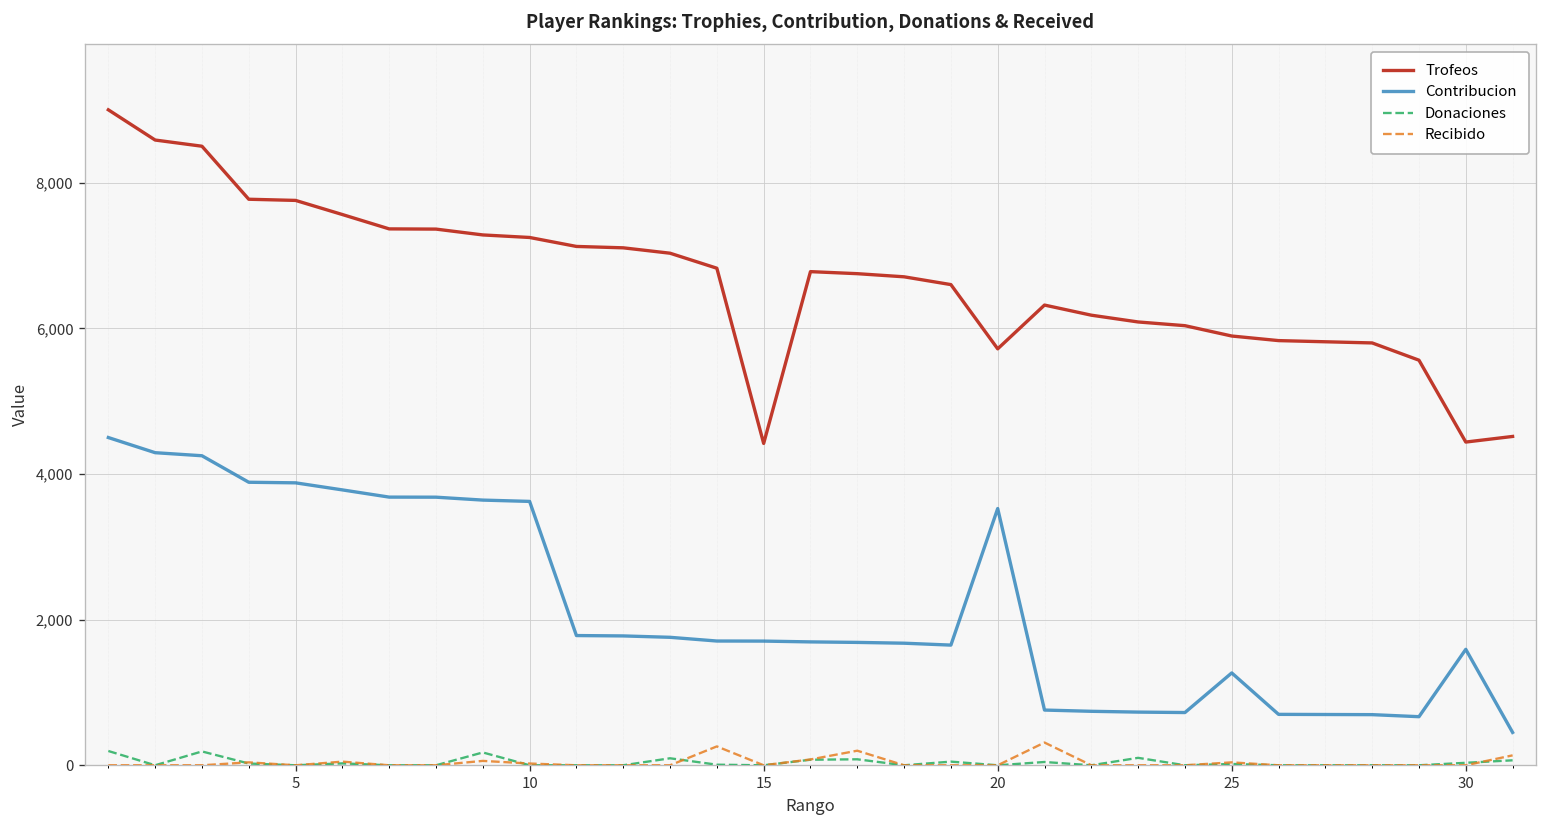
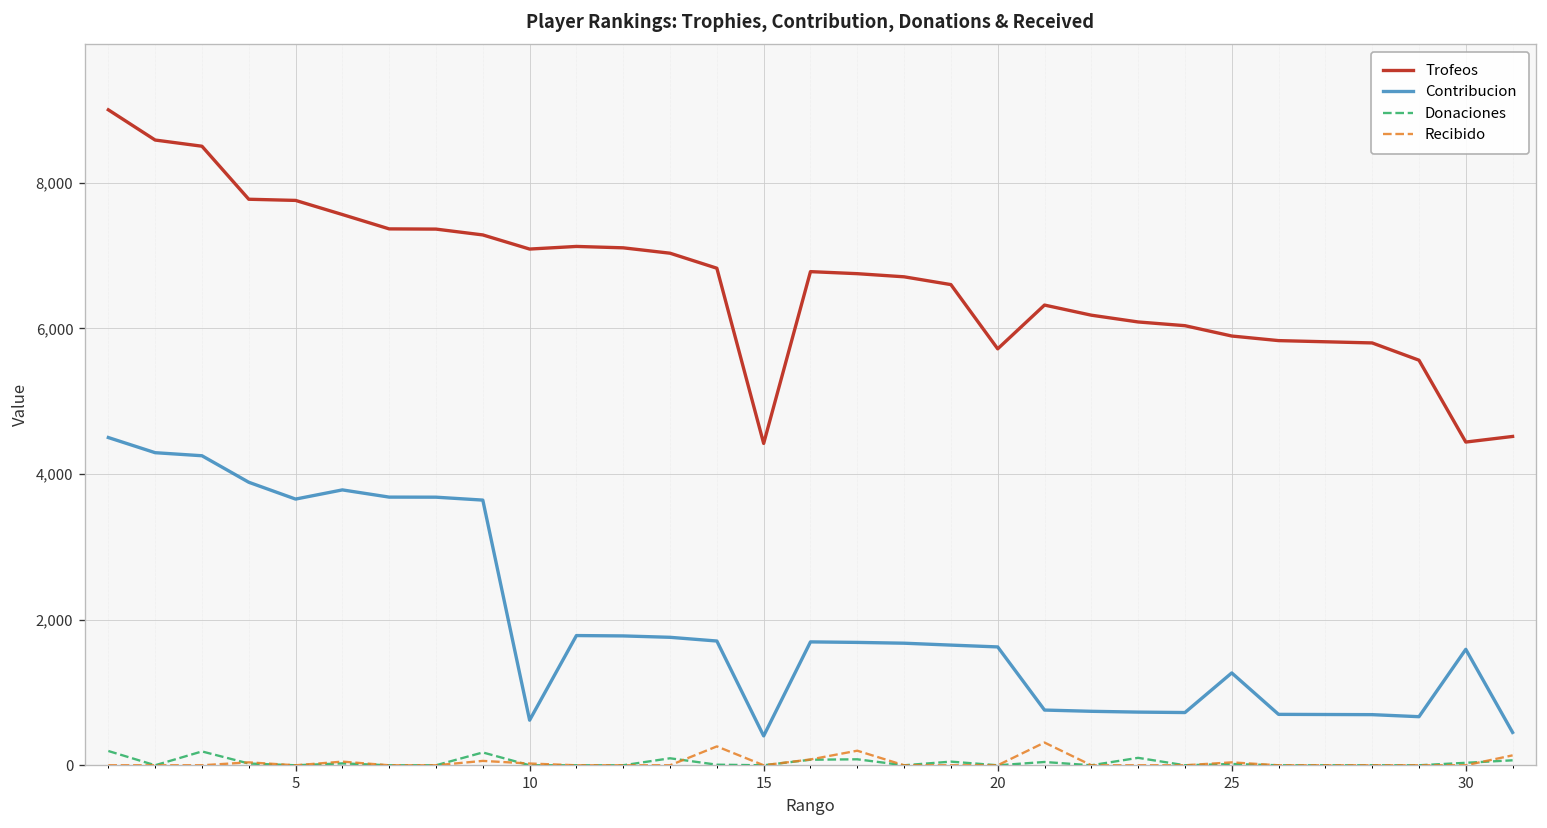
Contribucion, 5: 3,900 -> 3,700
Trofeos, 10: 7,200 -> 7,100
Contribucion, 10: 3,600 -> 600
Contribucion, 15: 1,700 -> 400
Contribucion, 20: 3,500 -> 1,600
